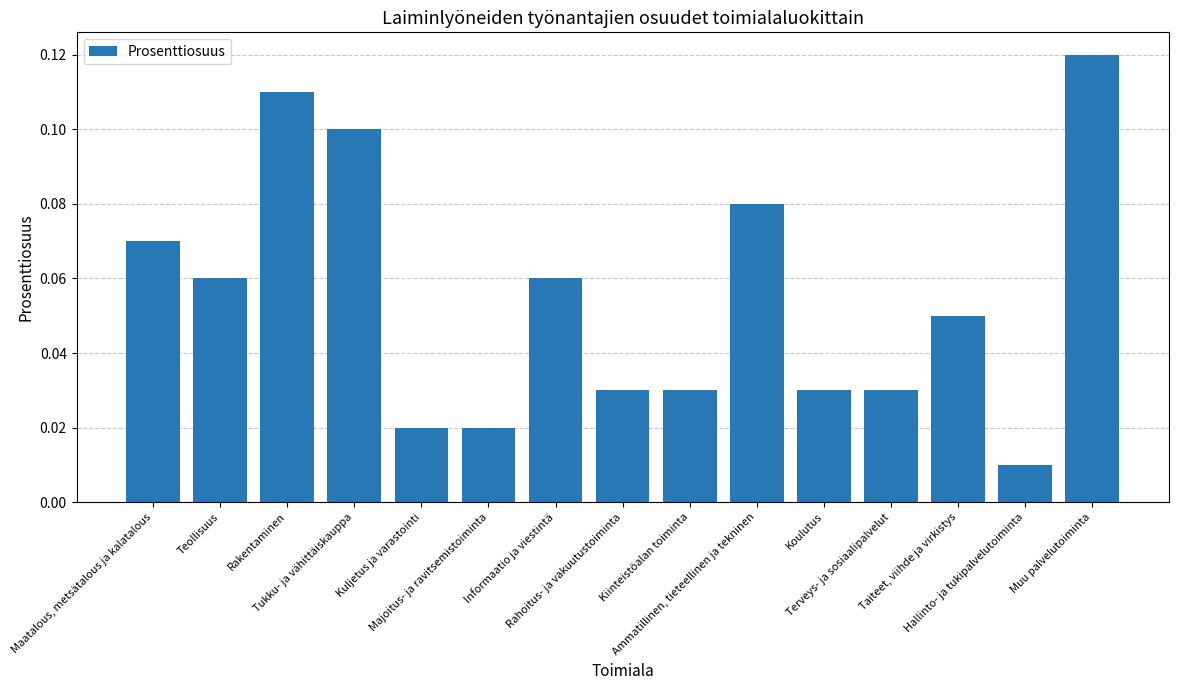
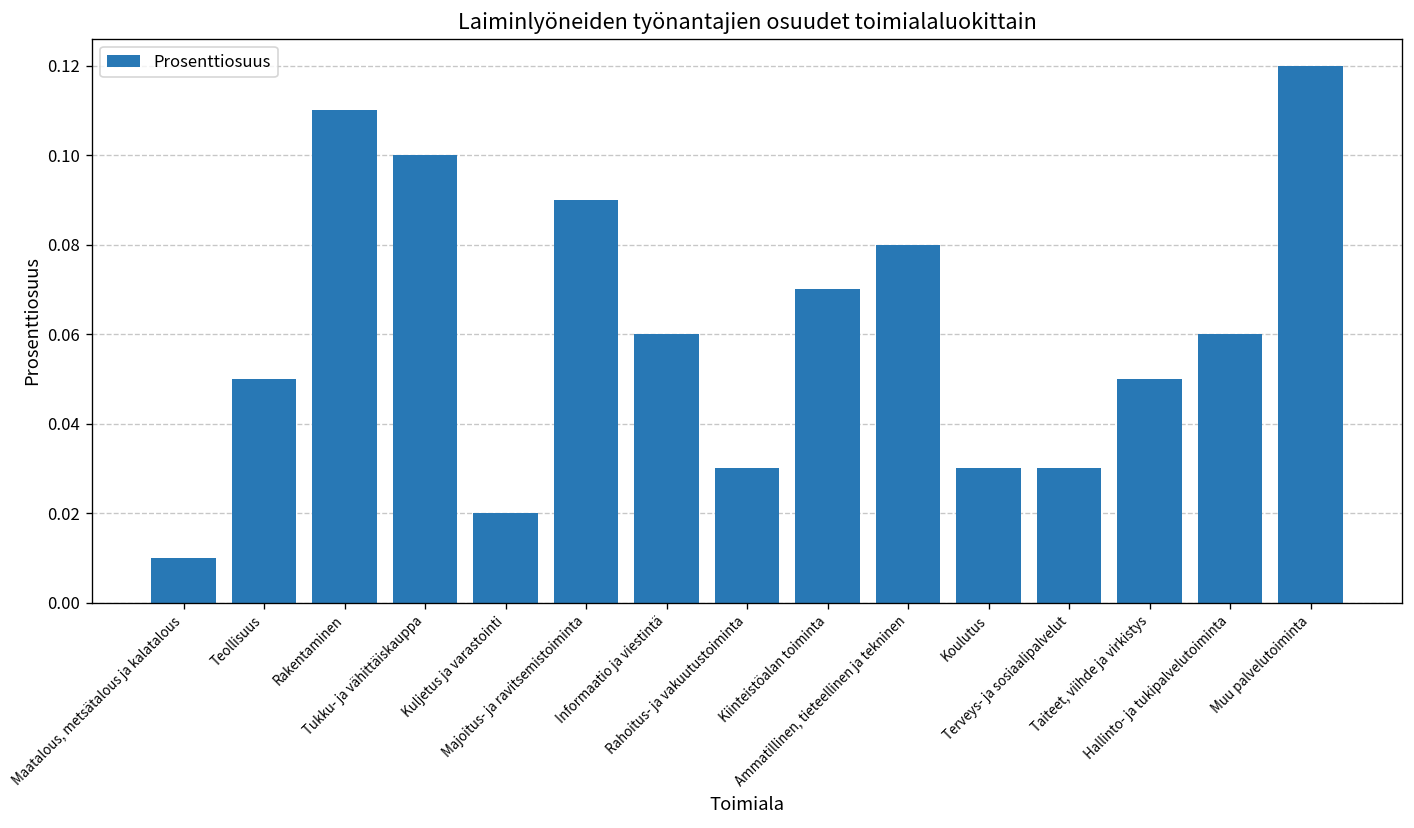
Maatalous, metsätalous ja kalatalous: 0.07 -> 0.01
Teollisuus: 0.06 -> 0.05
Majoitus- ja ravitsemistoiminta: 0.02 -> 0.09
Kiinteistöalan toiminta: 0.03 -> 0.07
Hallinto- ja tukipalvelutoiminta: 0.01 -> 0.06
